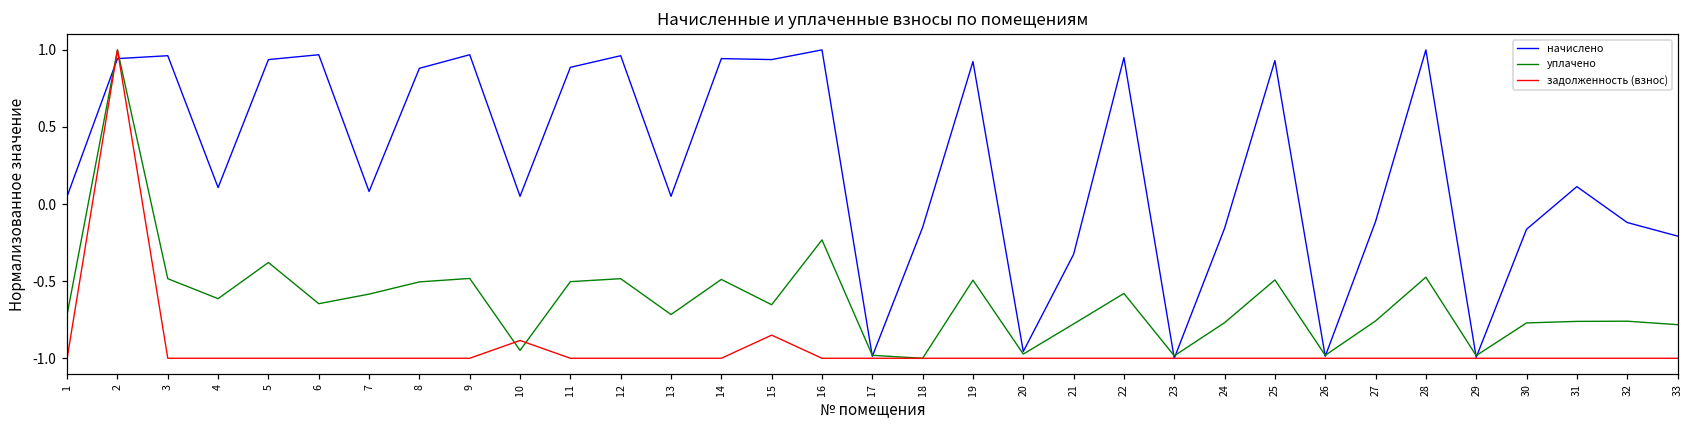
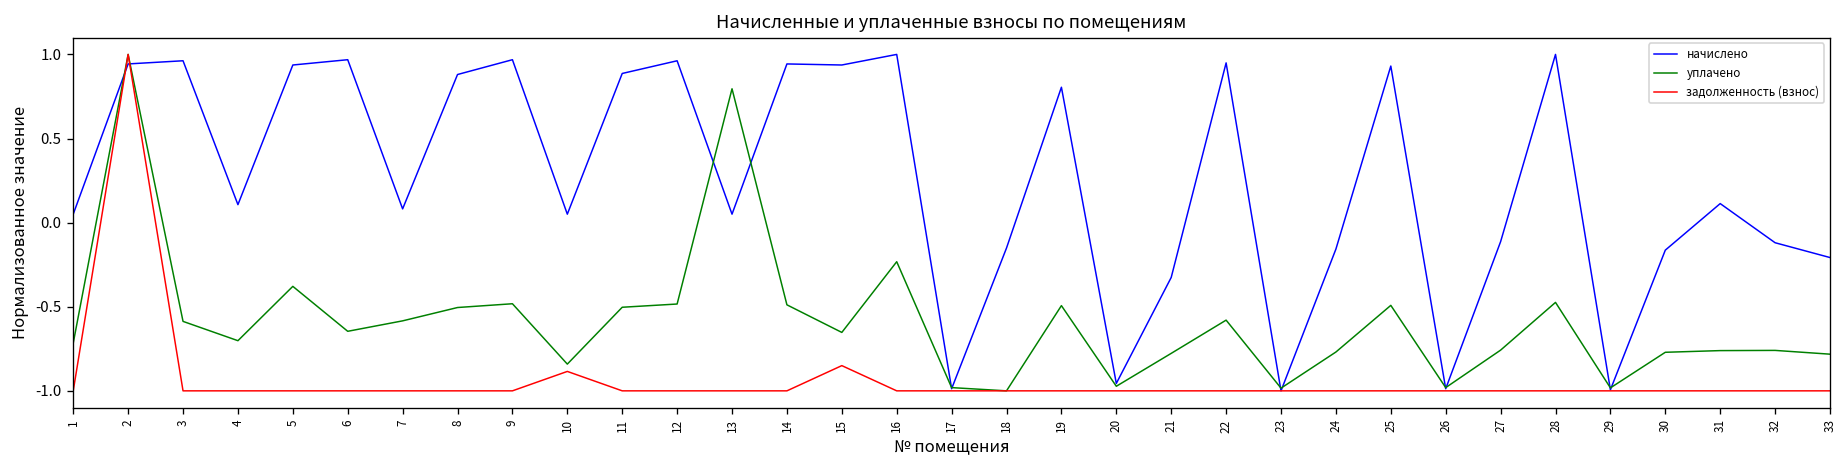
уплачено, 3: -0.48 -> -0.59
уплачено, 4: -0.61 -> -0.70
уплачено, 10: -0.95 -> -0.84
уплачено, 13: -0.72 -> 0.80
начислено, 19: 0.92 -> 0.80
